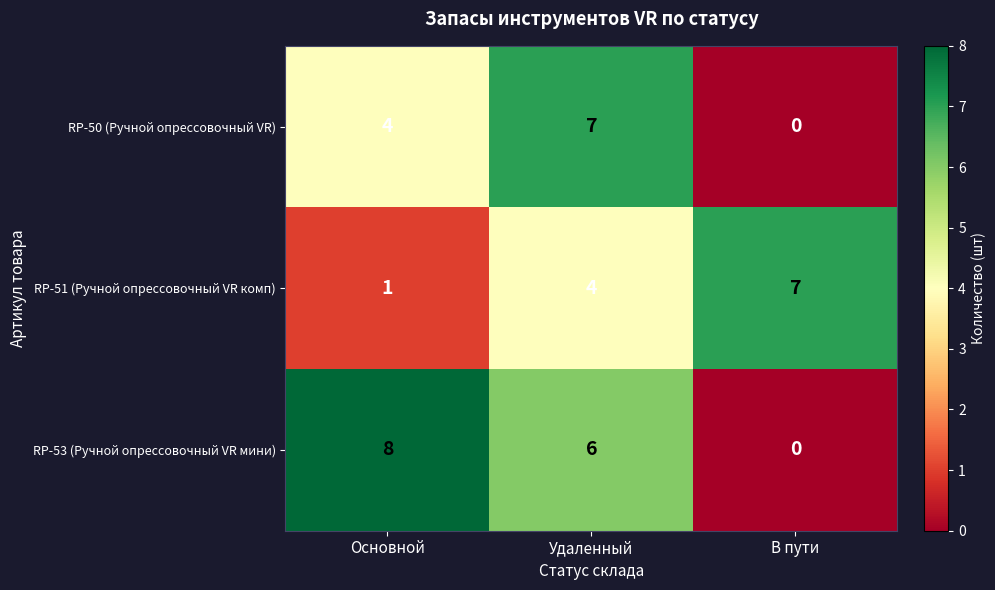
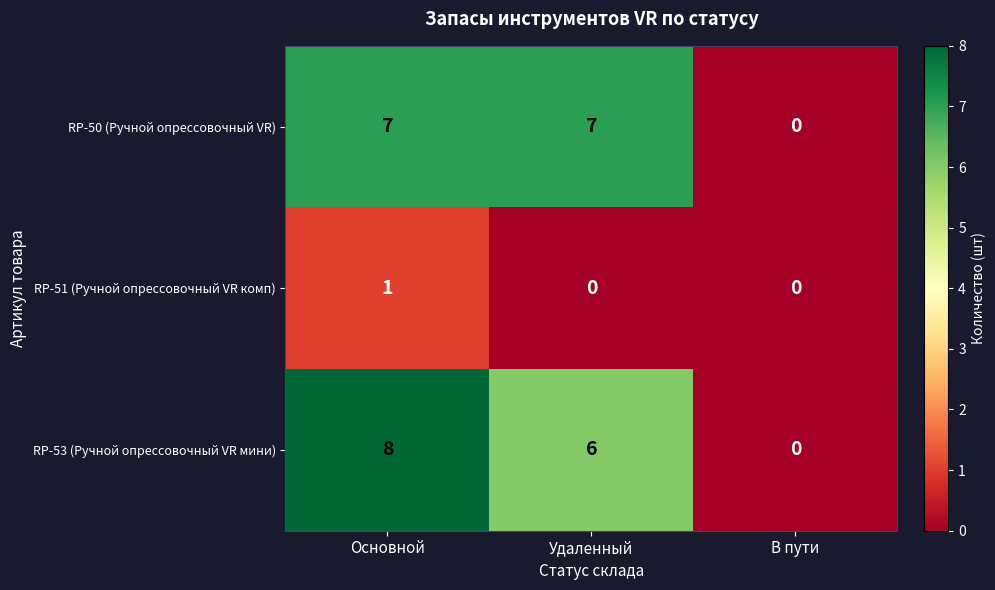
RP-50 (Ручной опрессовочный VR), Основной: 4 -> 7
RP-51 (Ручной опрессовочный VR комп), Удаленный: 4 -> 0
RP-51 (Ручной опрессовочный VR комп), В пути: 7 -> 0
